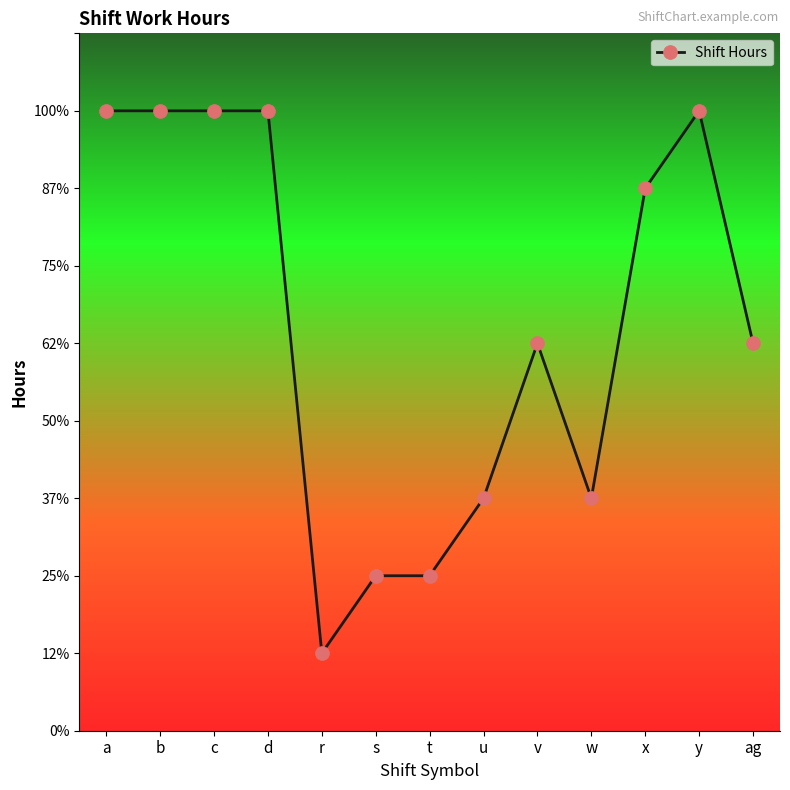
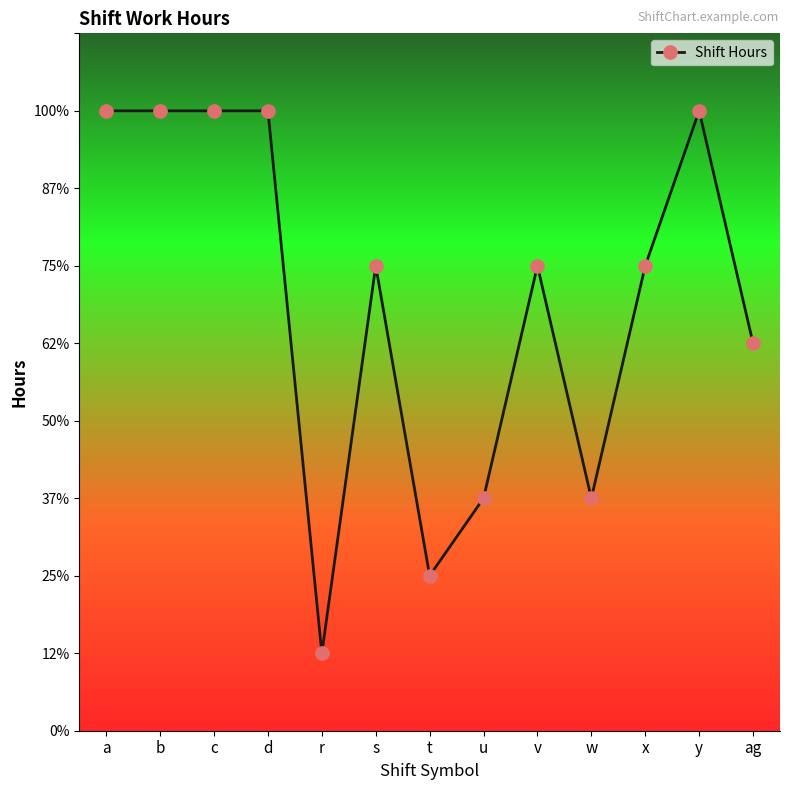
s: 25% -> 75%
v: 63% -> 75%
x: 88% -> 75%
